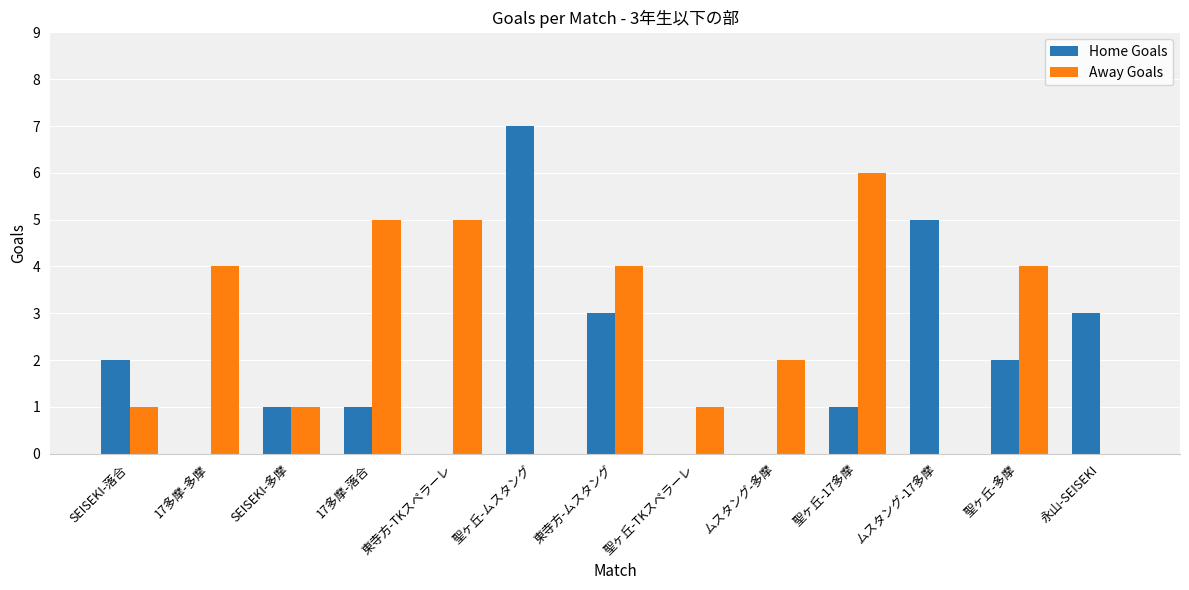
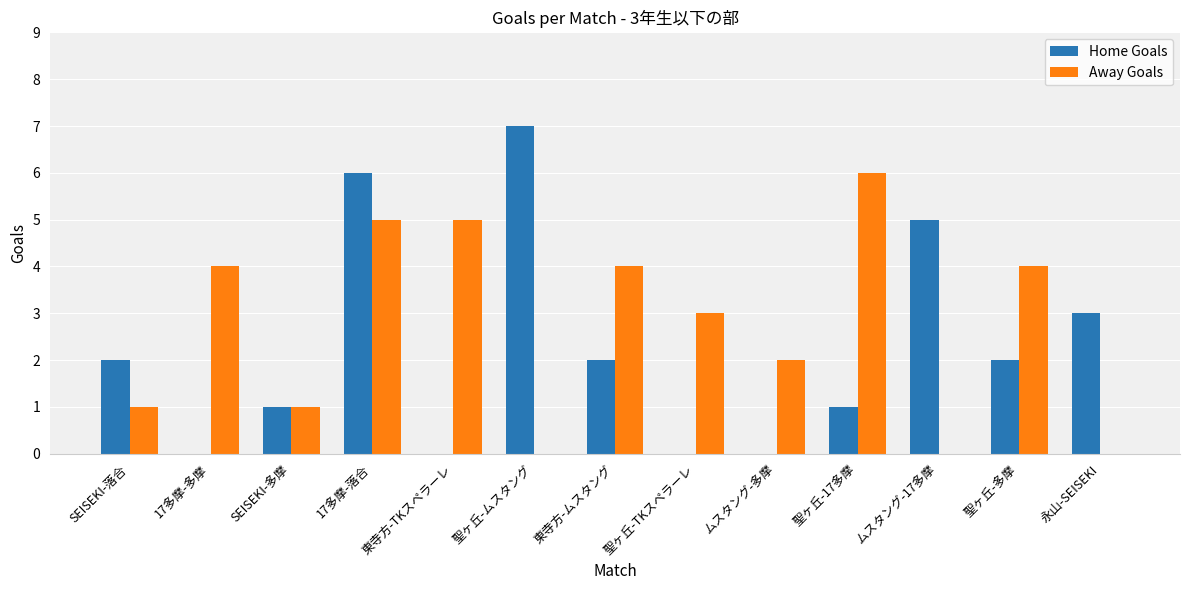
Home Goals, 17多摩-落合: 1 -> 6
Home Goals, 東寺方-ムスタング: 3 -> 2
Away Goals, 聖ヶ丘-TKスペラーレ: 1 -> 3
